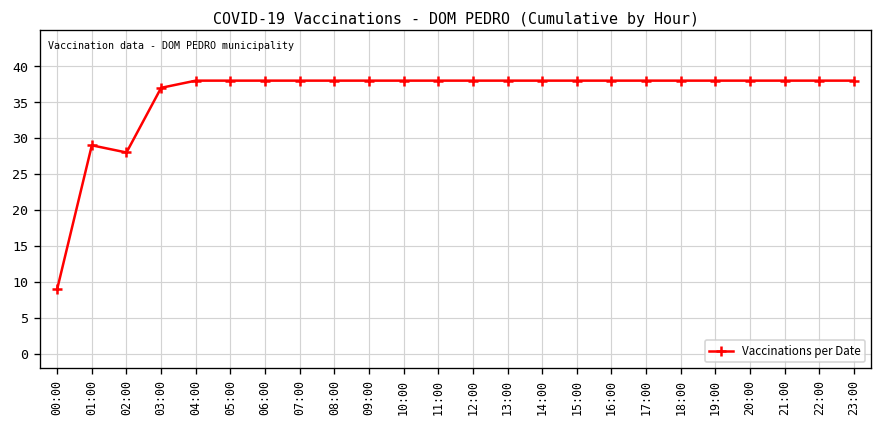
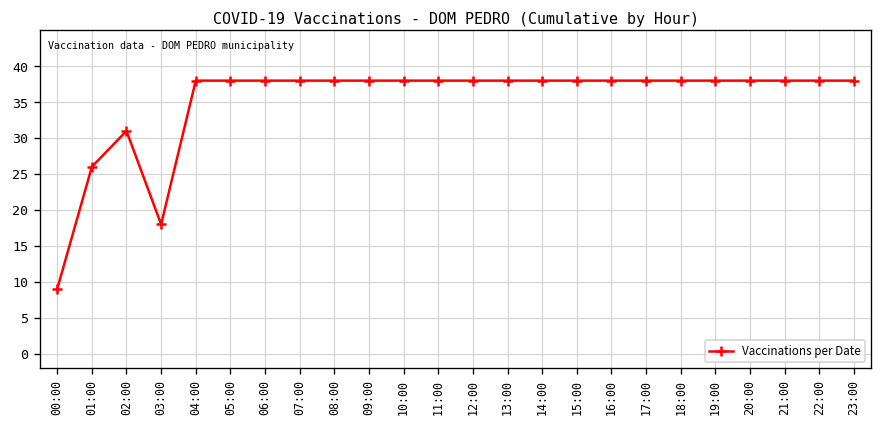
01:00: 29 -> 26
02:00: 28 -> 31
03:00: 37 -> 18
